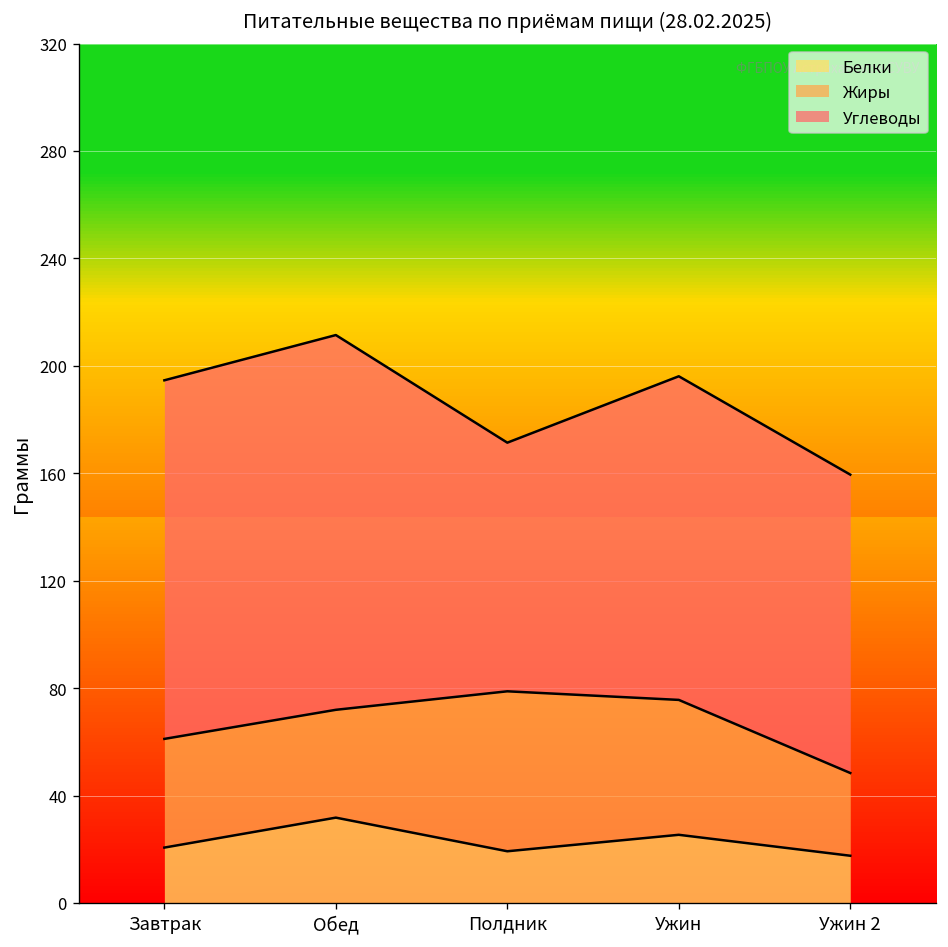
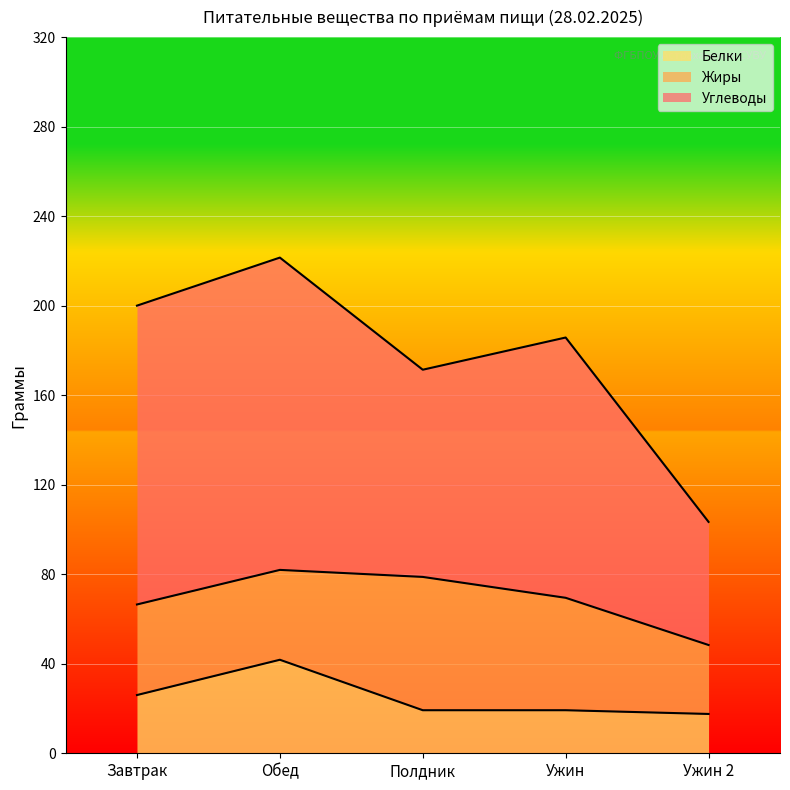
Белки, Завтрак: 21 -> 26
Белки, Обед: 32 -> 42
Белки, Ужин: 25 -> 19
Углеводы, Ужин: 121 -> 116
Углеводы, Ужин 2: 111 -> 55
